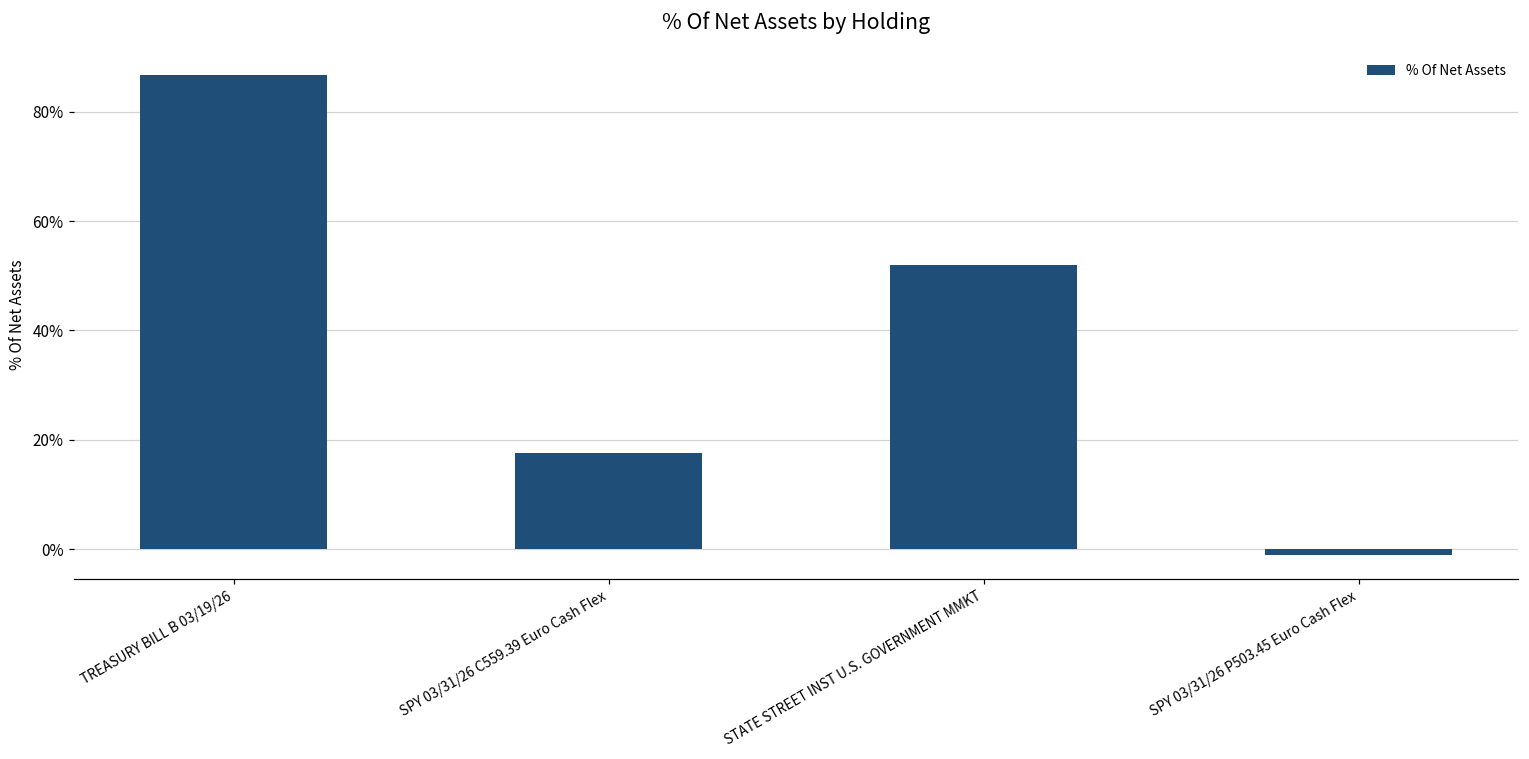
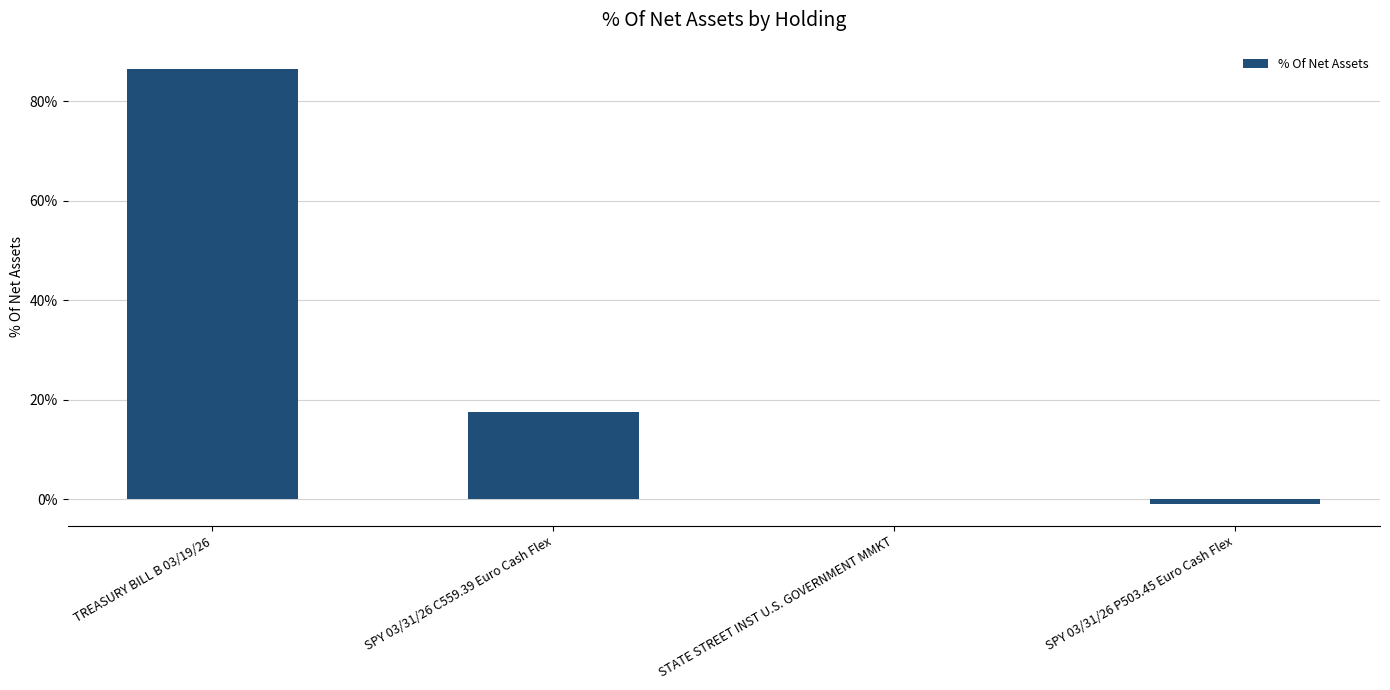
STATE STREET INST U.S. GOVERNMENT MMKT: 52% -> 0%
